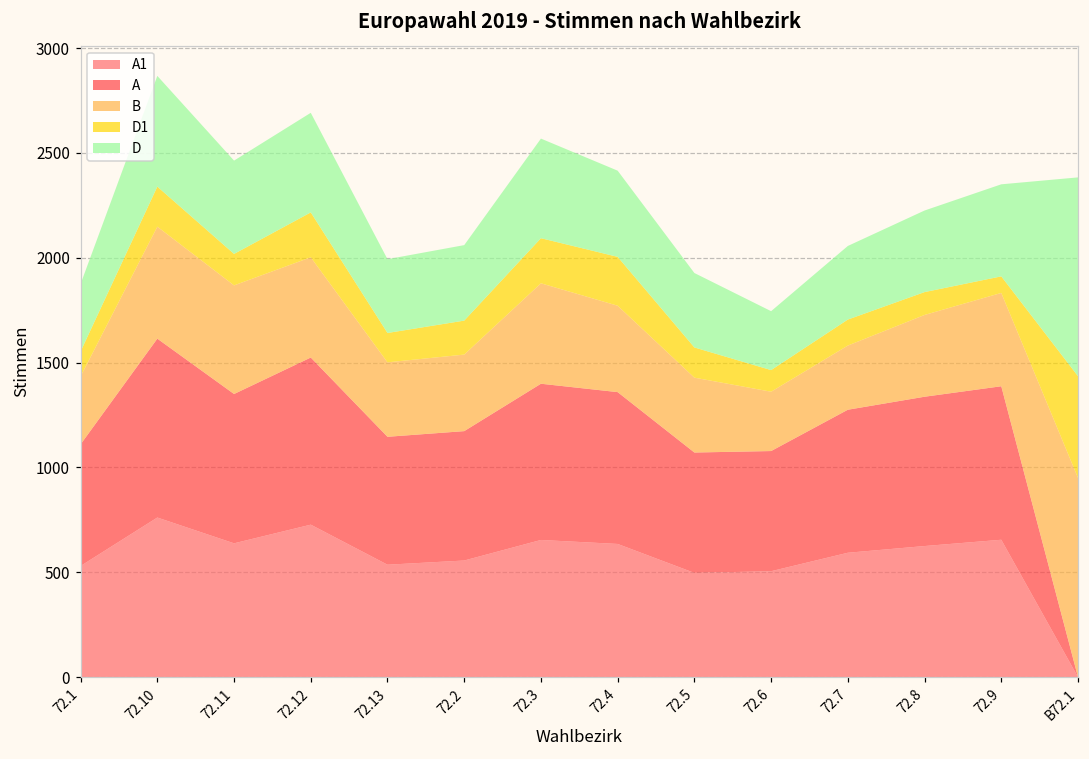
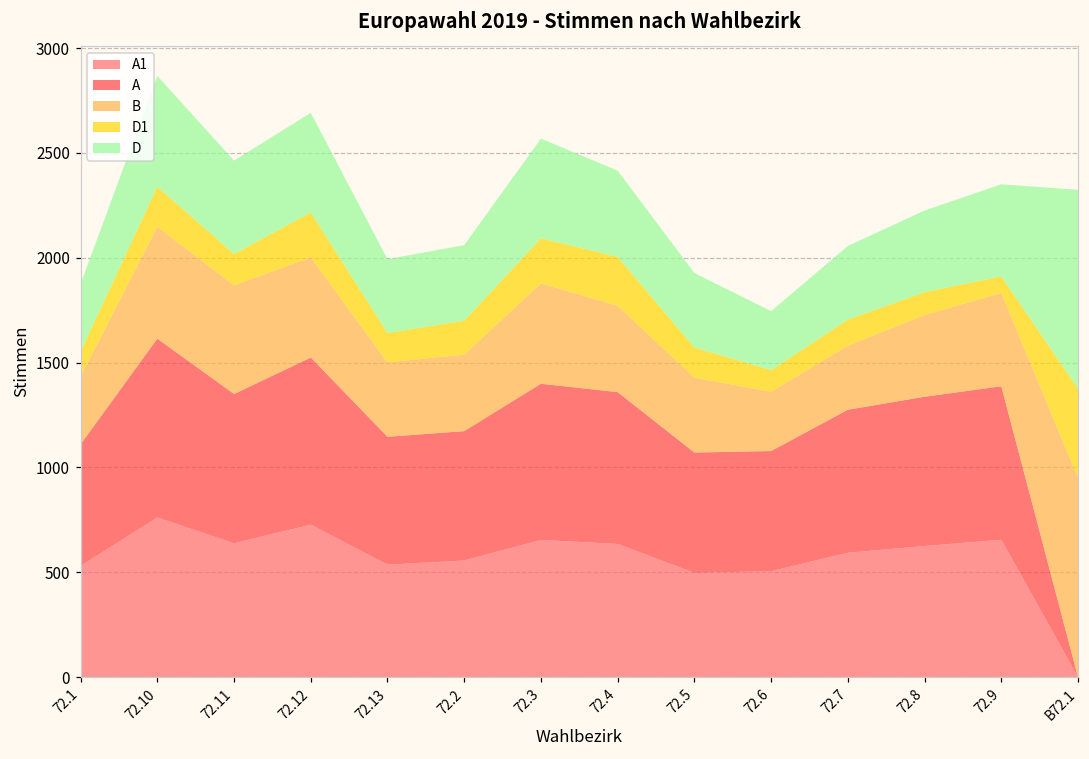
D1, B72.1: 490 -> 430
